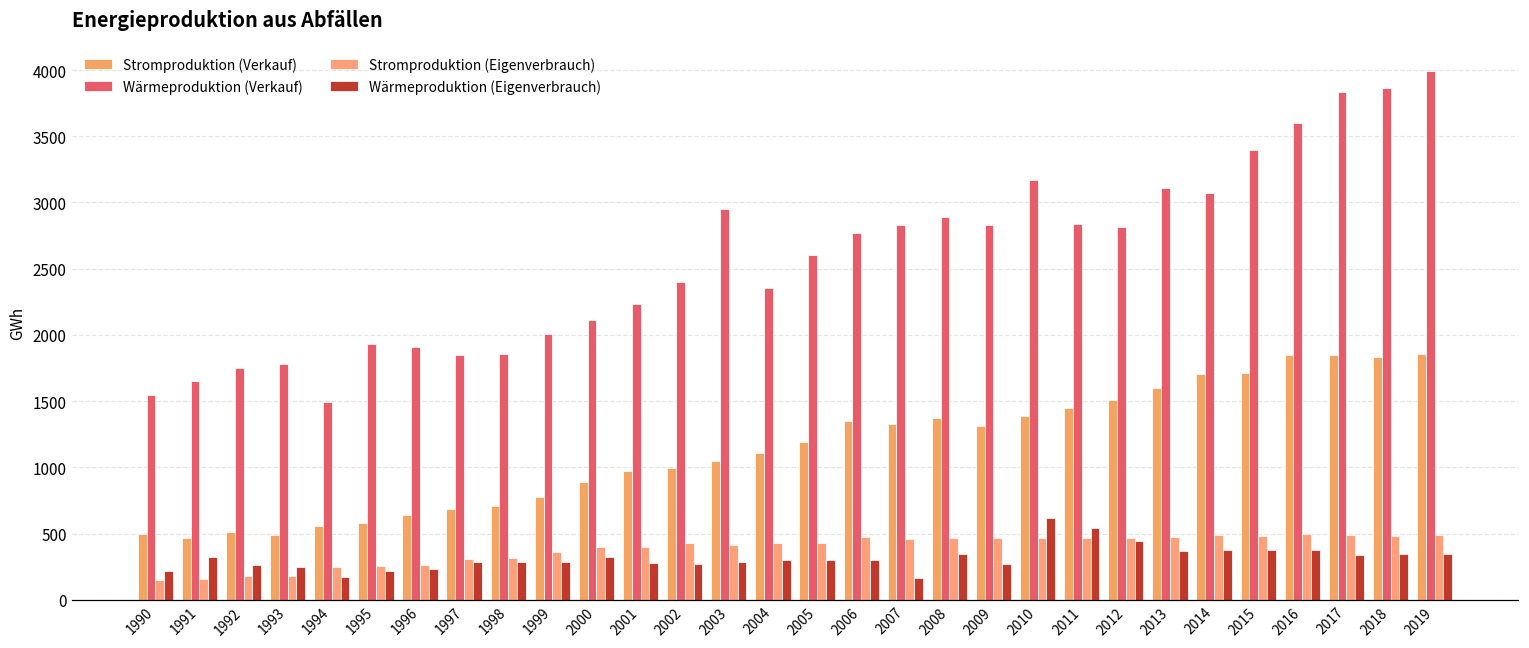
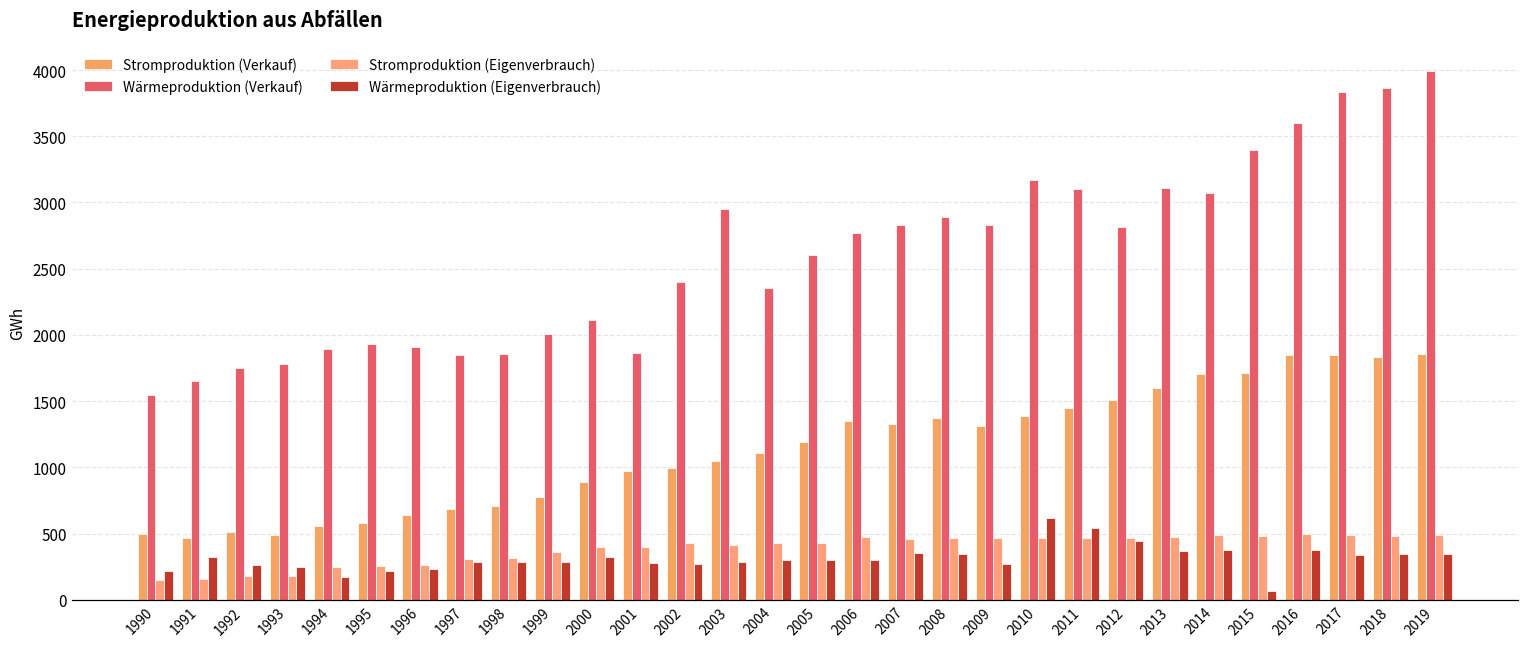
Wärmeproduktion (Verkauf), 1994: 1490 -> 1890
Wärmeproduktion (Verkauf), 2001: 2230 -> 1870
Wärmeproduktion (Eigenverbrauch), 2007: 170 -> 350
Wärmeproduktion (Verkauf), 2011: 2840 -> 3100
Wärmeproduktion (Eigenverbrauch), 2015: 380 -> 60
